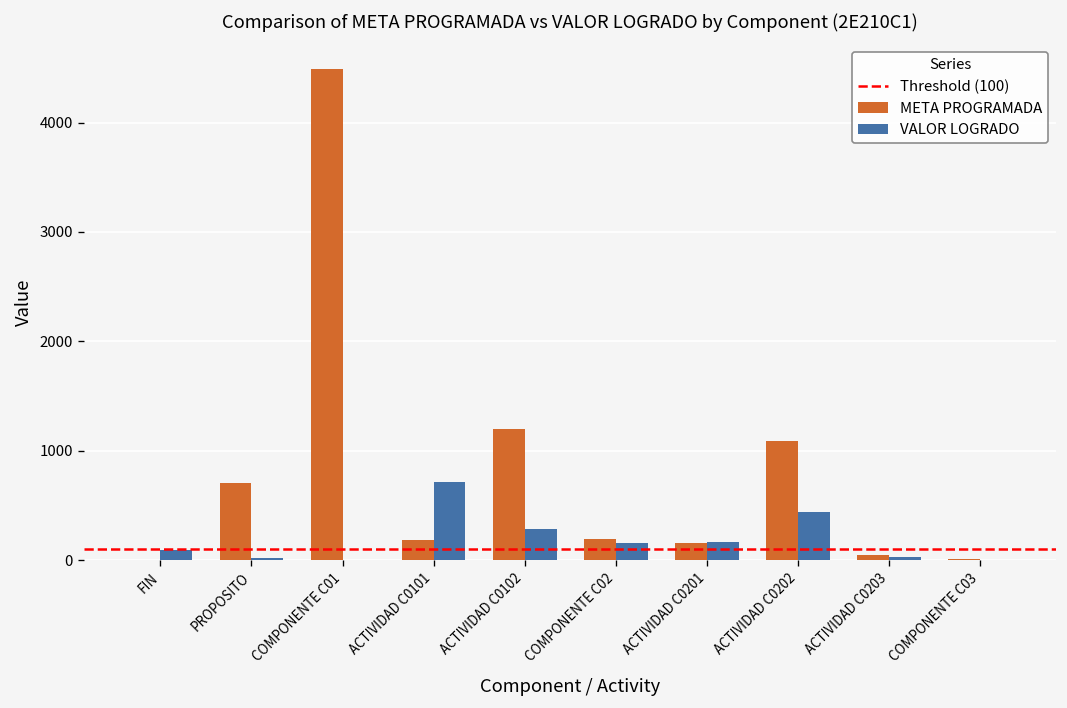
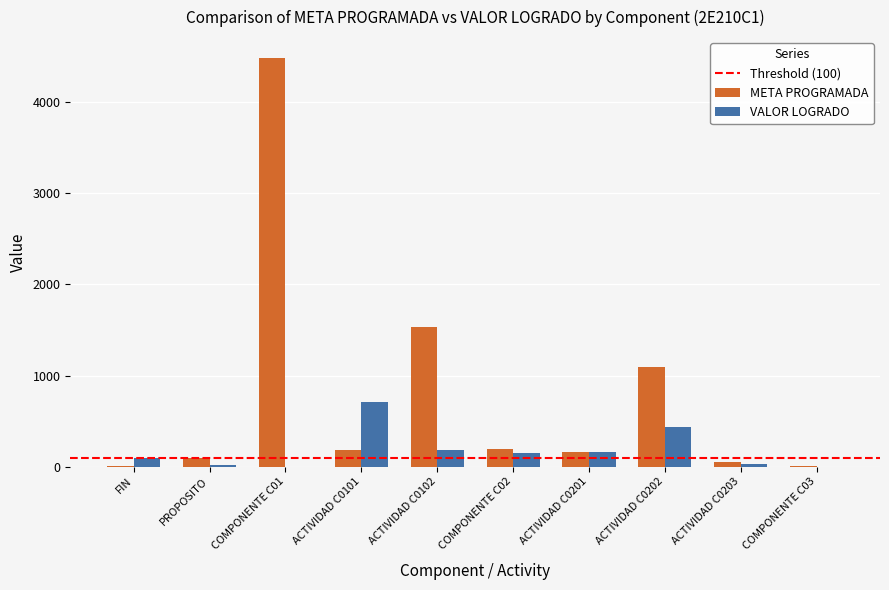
META PROGRAMADA, PROPOSITO: 700 -> 100
META PROGRAMADA, ACTIVIDAD C0102: 1200 -> 1500
VALOR LOGRADO, ACTIVIDAD C0102: 300 -> 200
